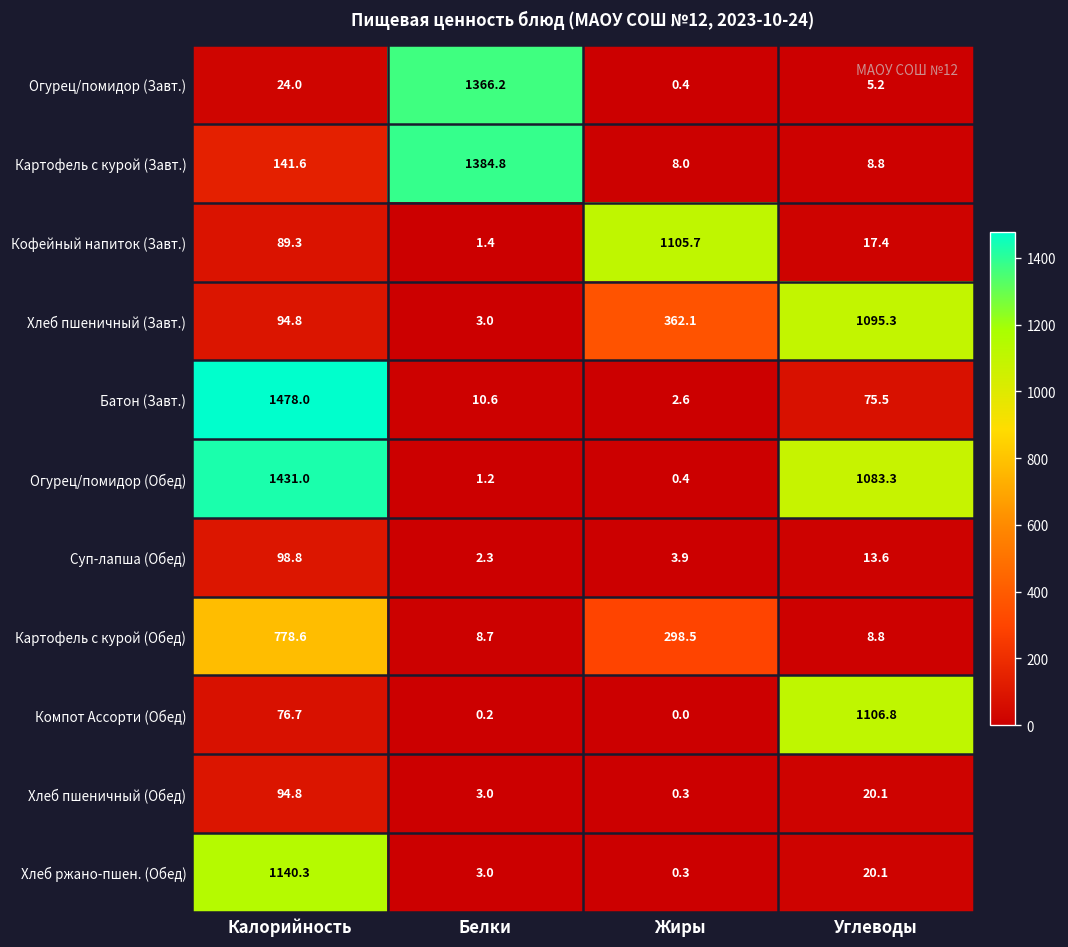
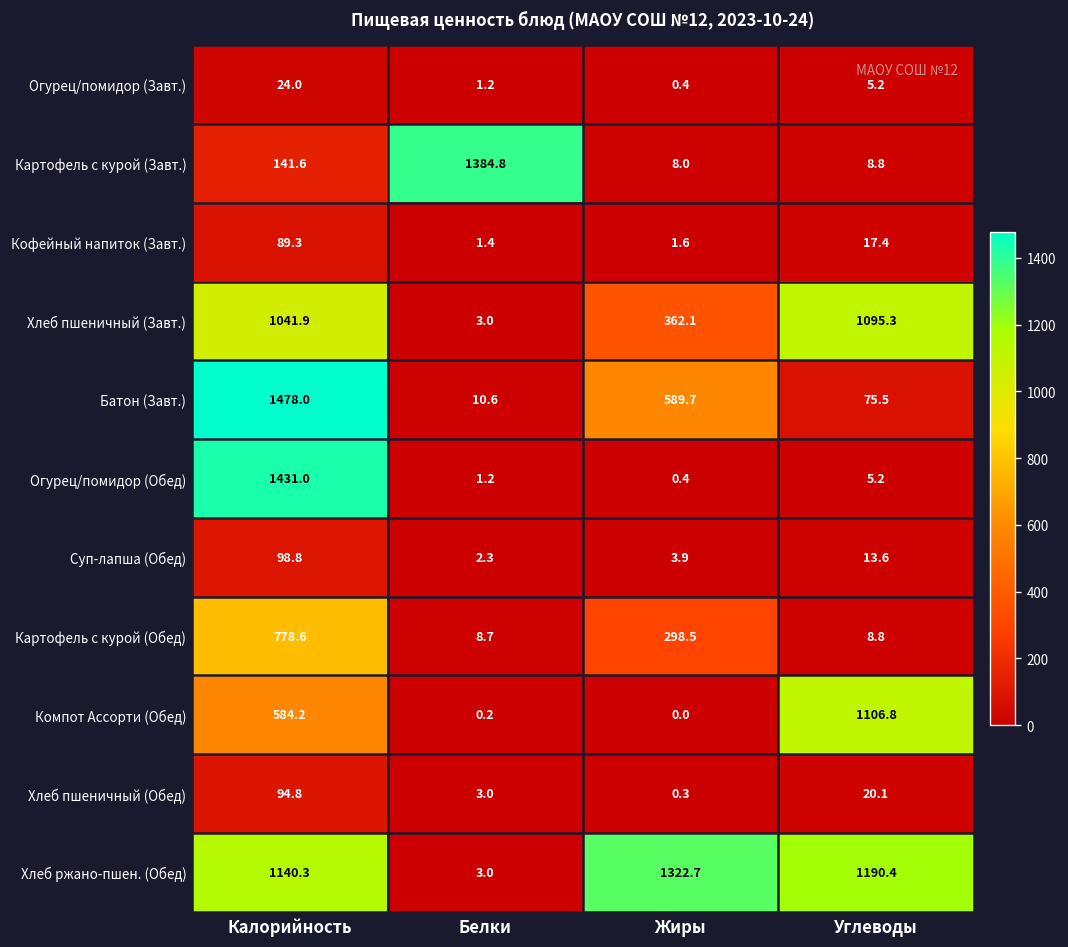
Огурец/помидор (Завт.), Белки: 1366.2 -> 1.2
Кофейный напиток (Завт.), Жиры: 1105.7 -> 1.6
Хлеб пшеничный (Завт.), Калорийность: 94.8 -> 1041.9
Батон (Завт.), Жиры: 2.6 -> 589.7
Огурец/помидор (Обед), Углеводы: 1083.3 -> 5.2
Компот Ассорти (Обед), Калорийность: 76.7 -> 584.2
Хлеб ржано-пшен. (Обед), Жиры: 0.3 -> 1322.7
Хлеб ржано-пшен. (Обед), Углеводы: 20.1 -> 1190.4
